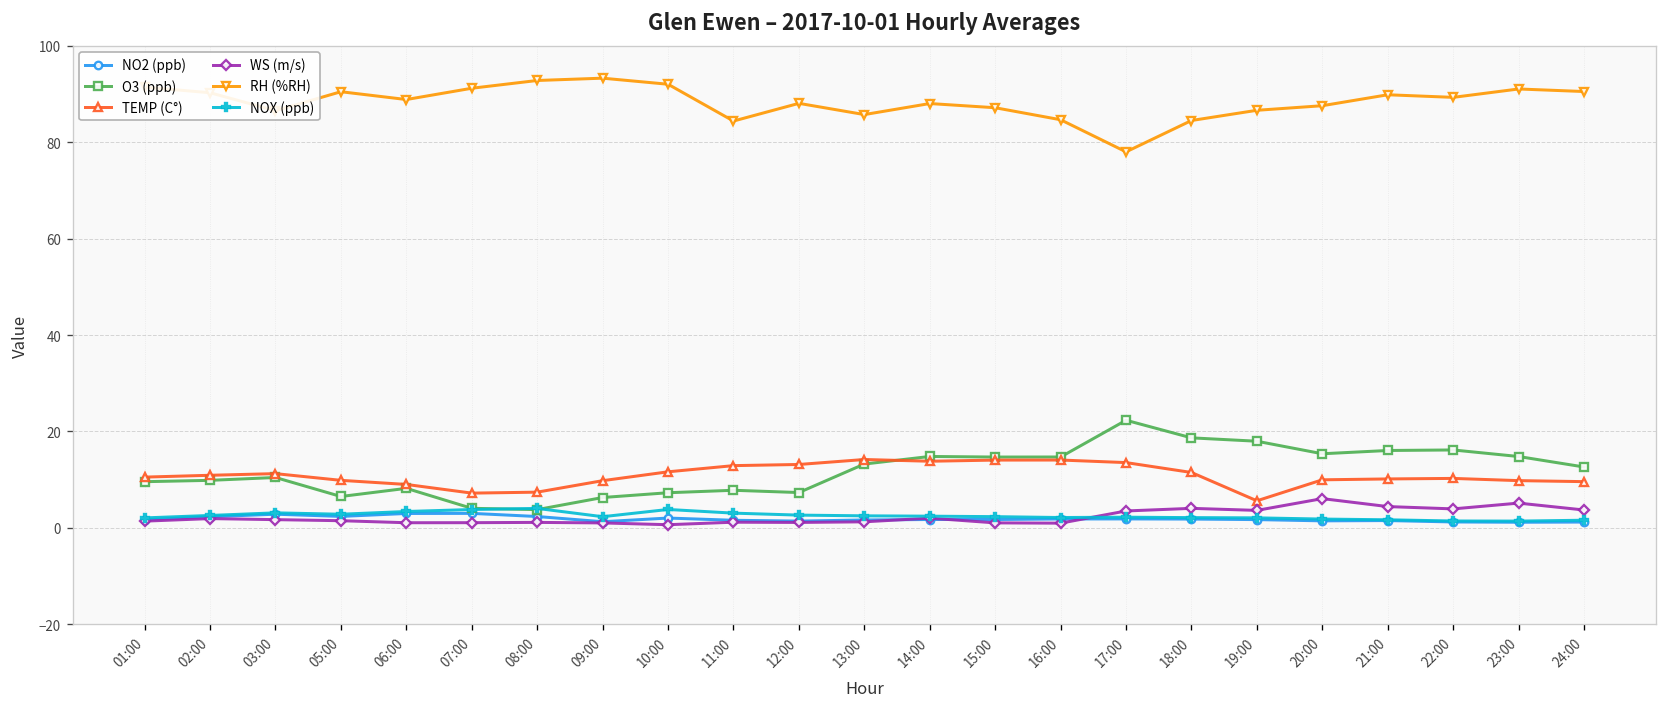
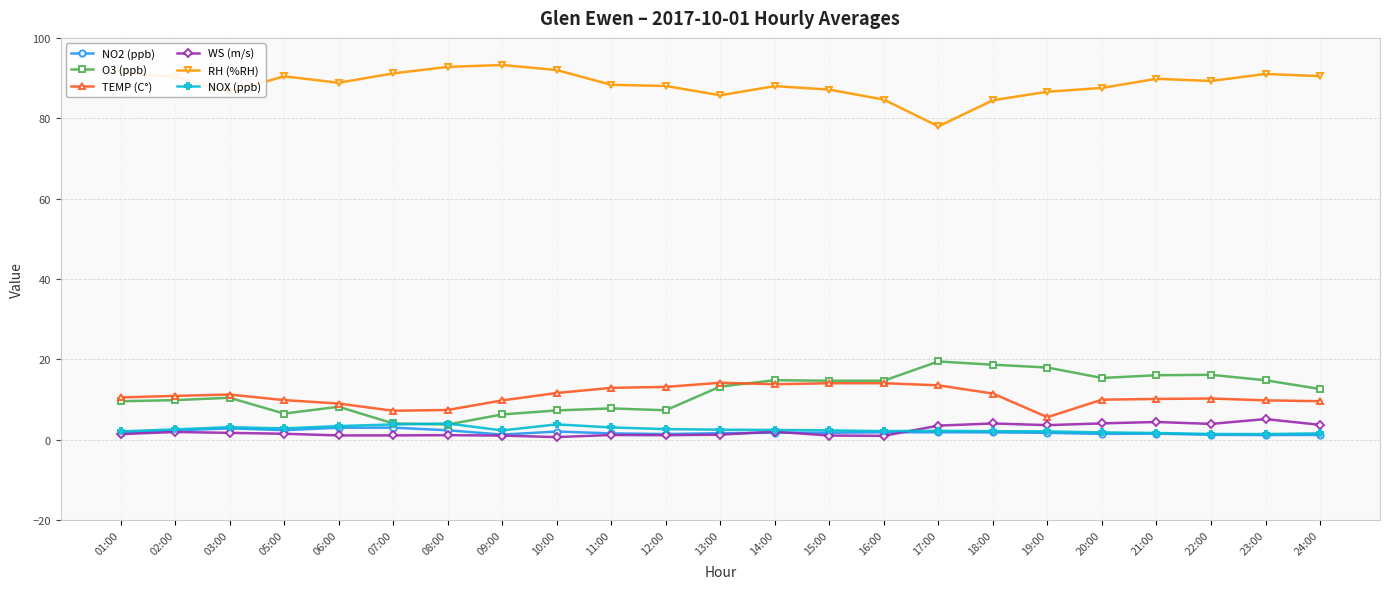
RH (%RH), 11:00: 84 -> 88
O3 (ppb), 17:00: 22 -> 19
WS (m/s), 20:00: 6 -> 4
